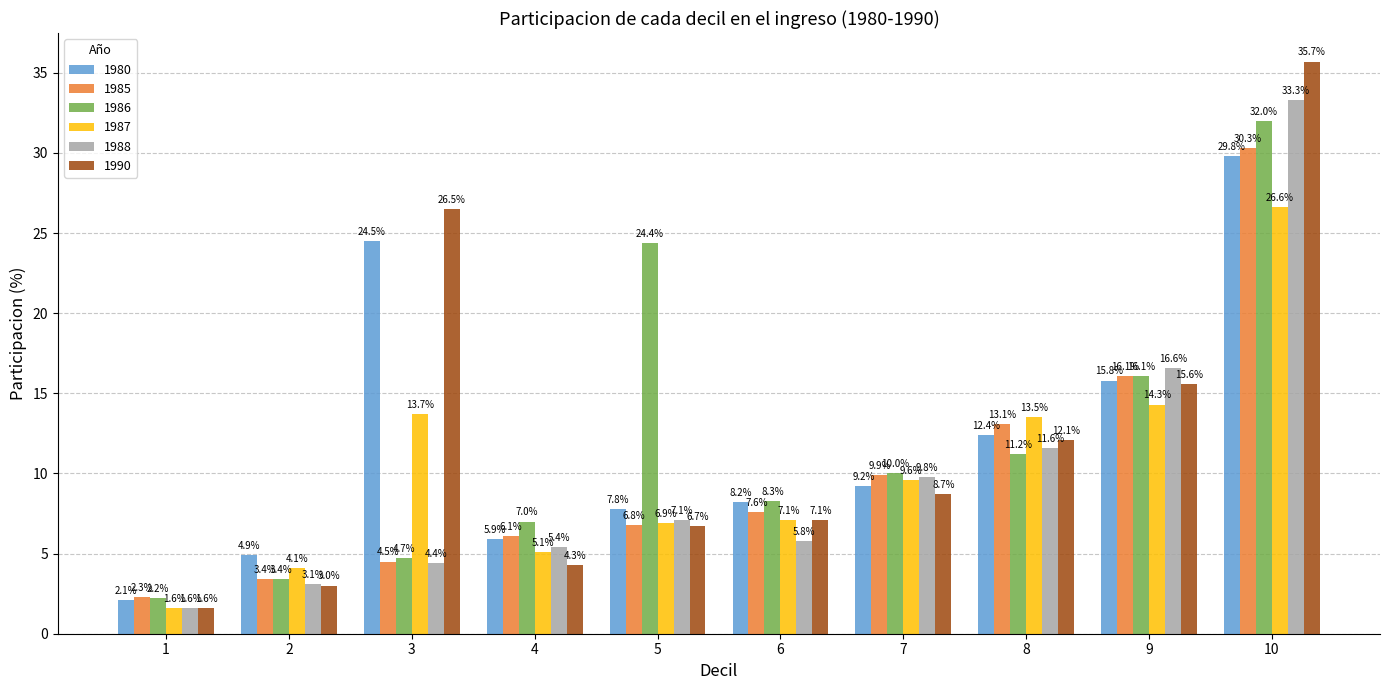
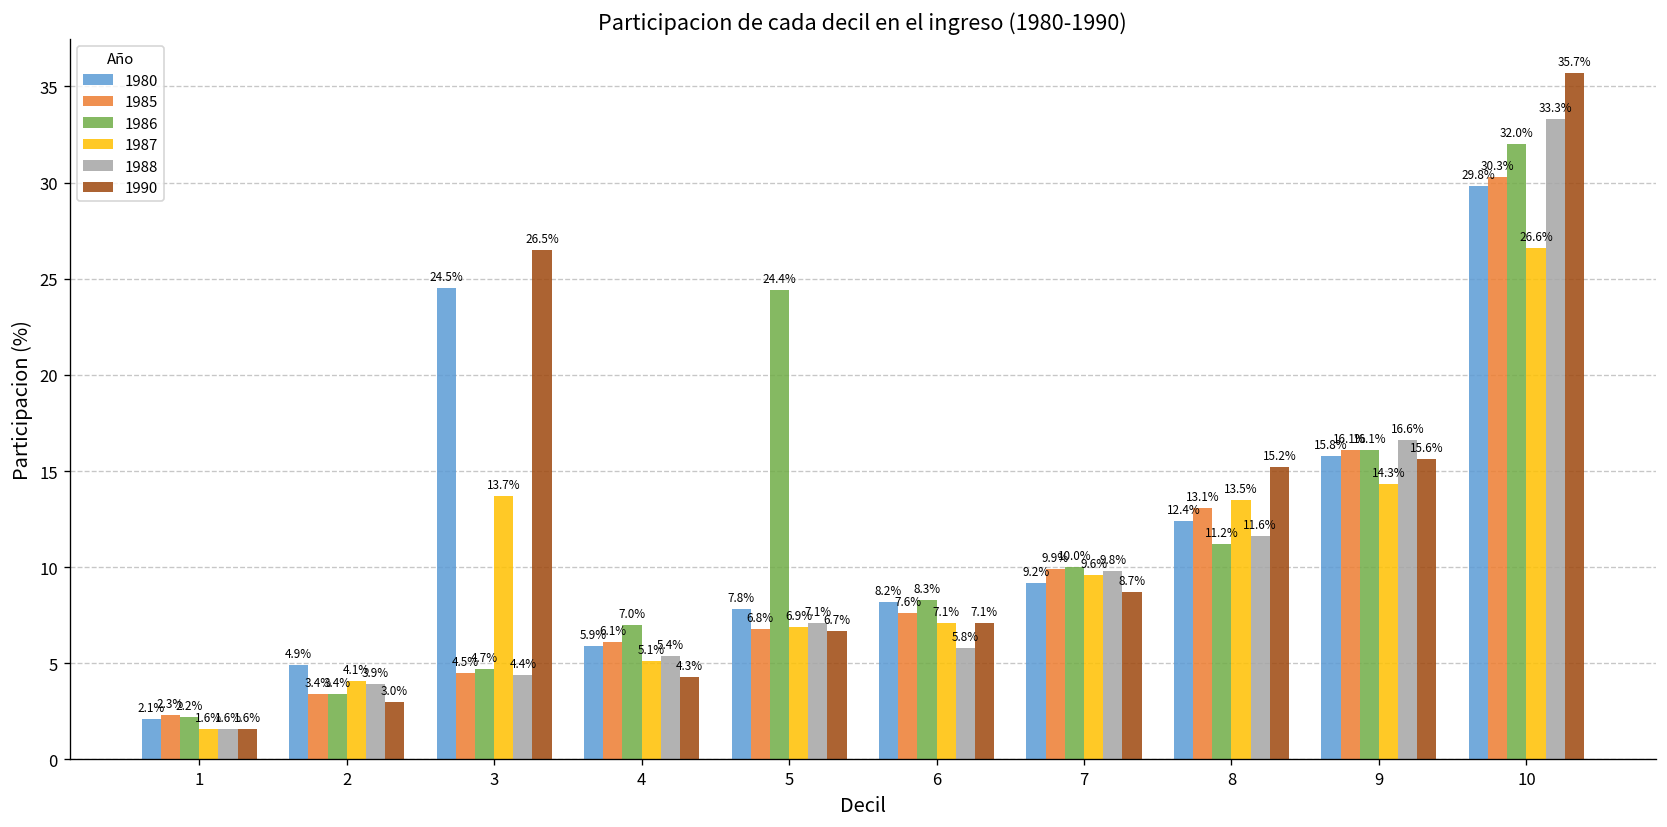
1988, 2: 3.1% -> 3.9%
1990, 8: 12.1% -> 15.2%
